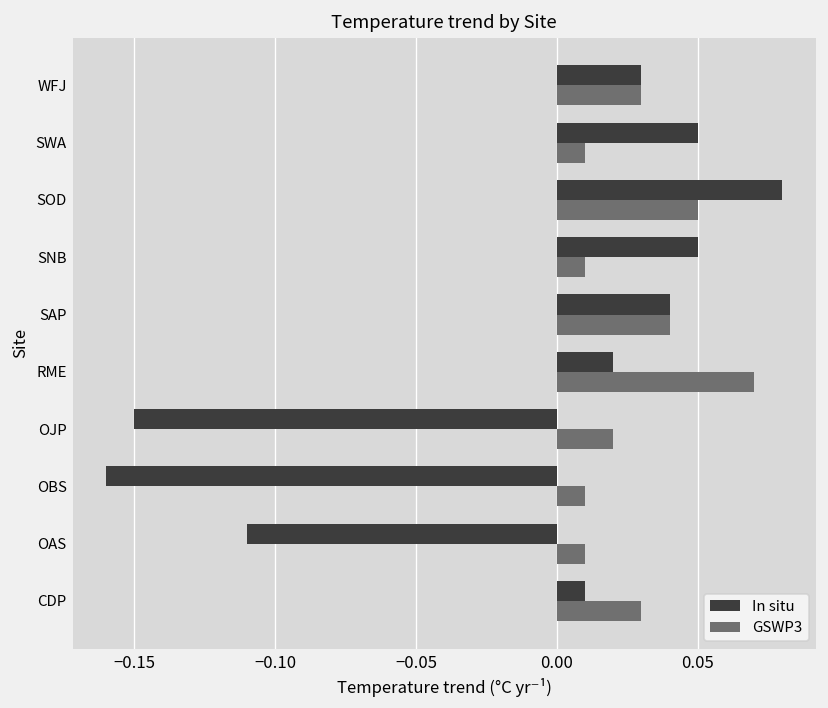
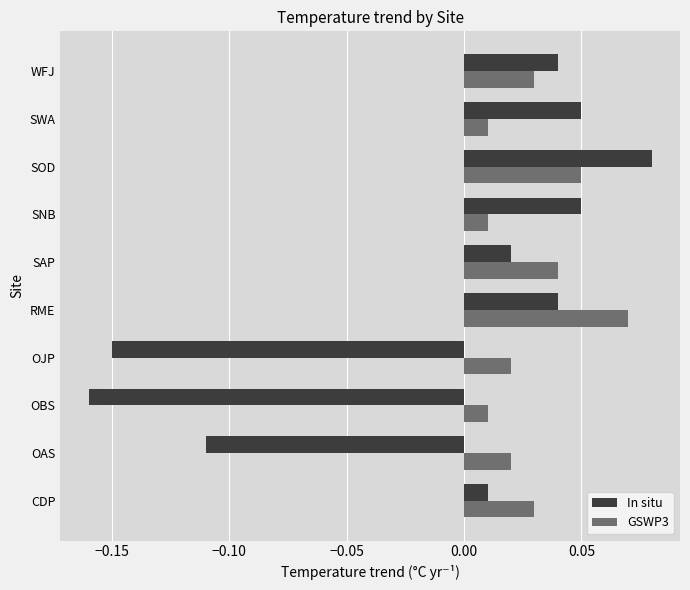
In situ, WFJ: 0.03 -> 0.04
In situ, SAP: 0.04 -> 0.02
In situ, RME: 0.02 -> 0.04
GSWP3, OAS: 0.01 -> 0.02
